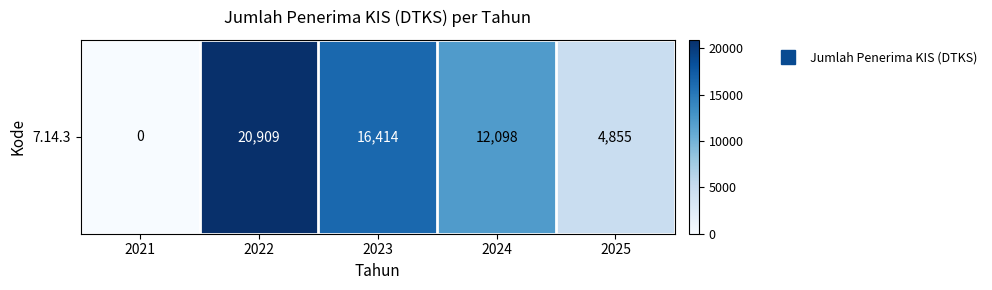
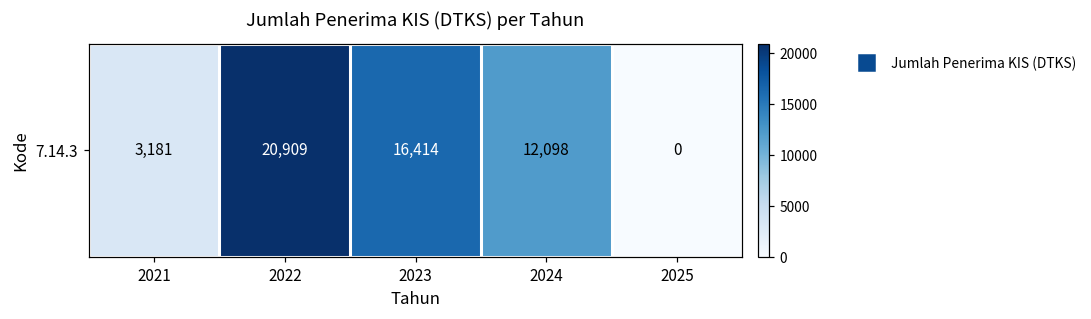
7.14.3, 2021: 0 -> 3,181
7.14.3, 2025: 4,855 -> 0
